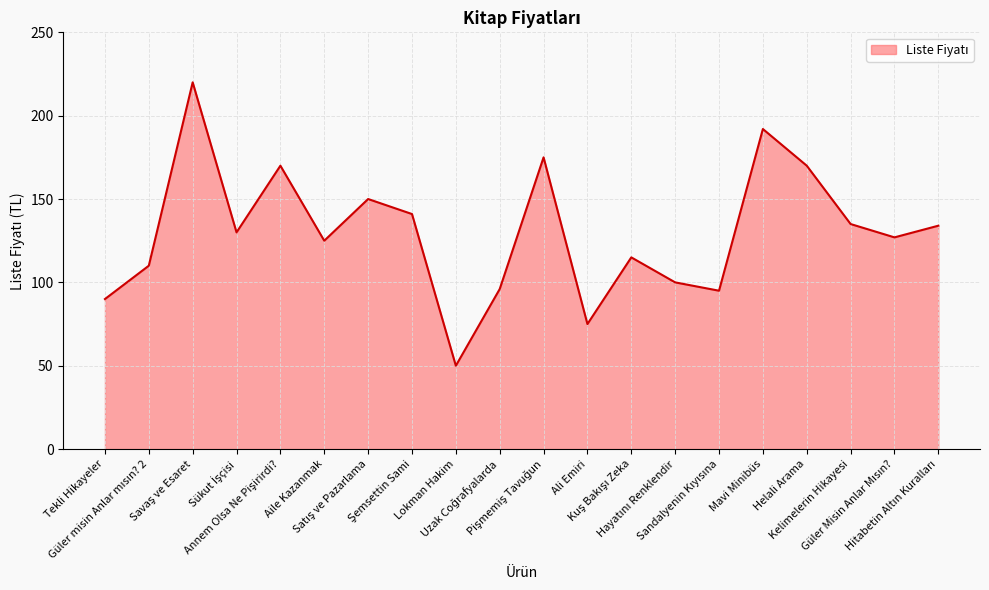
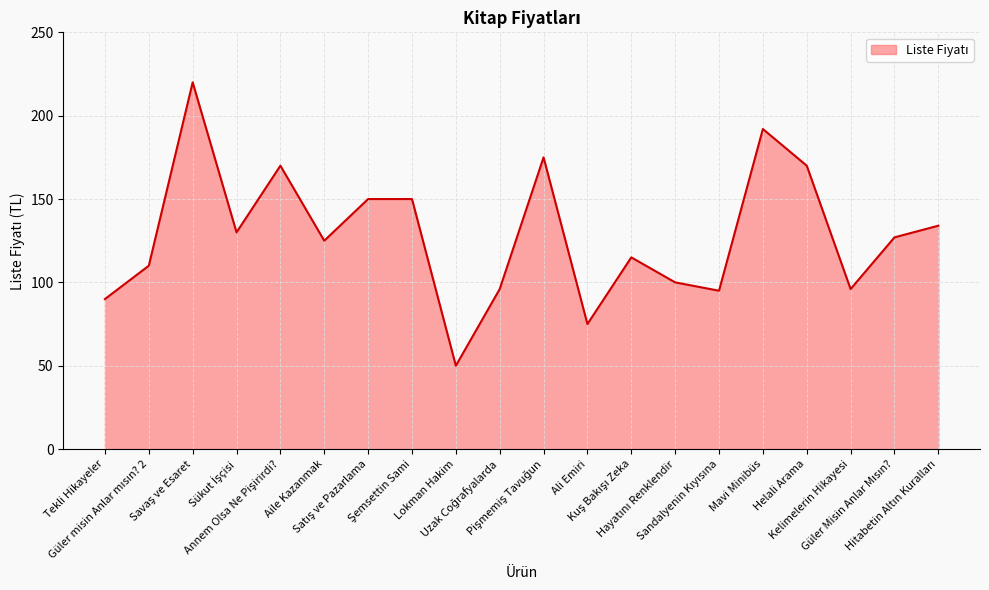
Şemsettin Sami: 141 -> 150
Kelimelerin Hikayesi: 135 -> 96
